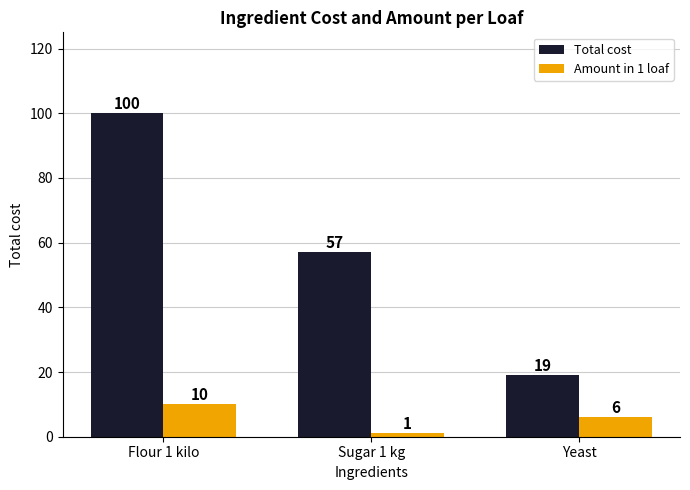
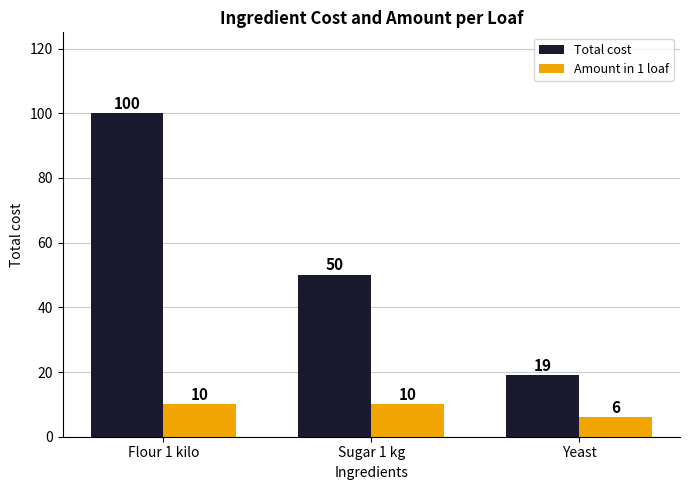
Total cost, Sugar 1 kg: 57 -> 50
Amount in 1 loaf, Sugar 1 kg: 1 -> 10
